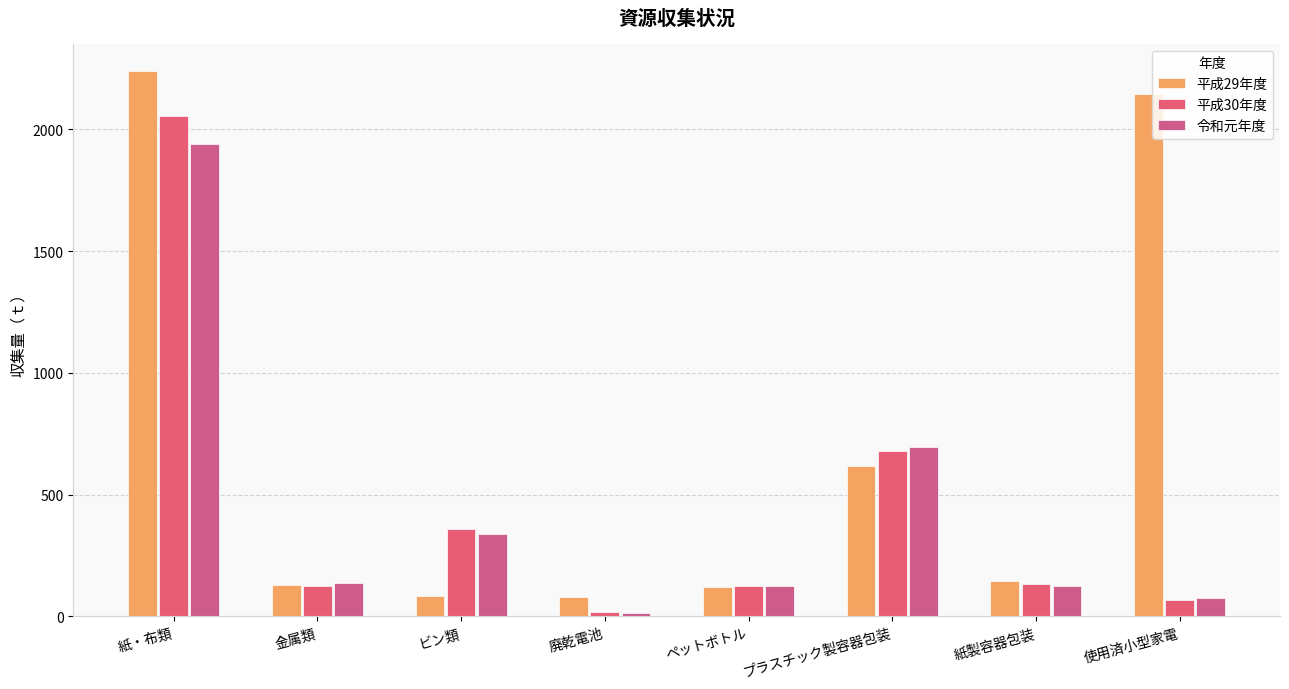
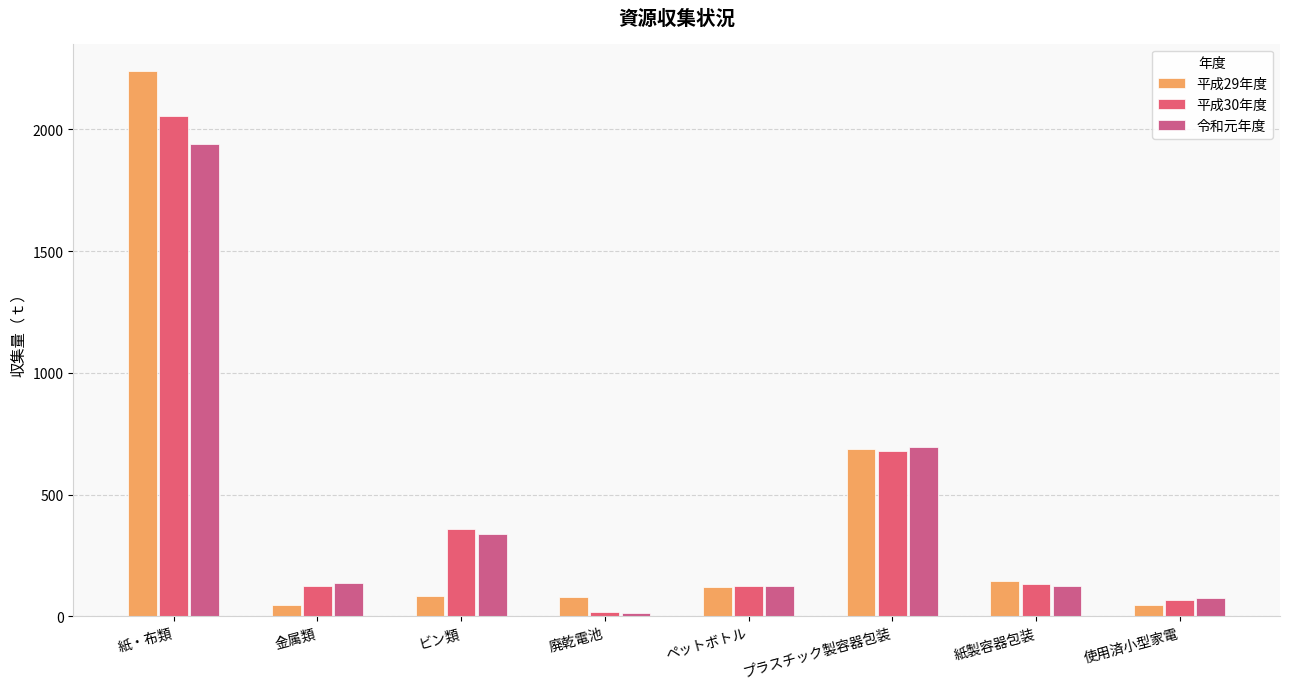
平成29年度, 金属類: 130 -> 50
平成29年度, プラスチック製容器包装: 620 -> 690
平成29年度, 使用済小型家電: 2140 -> 50
